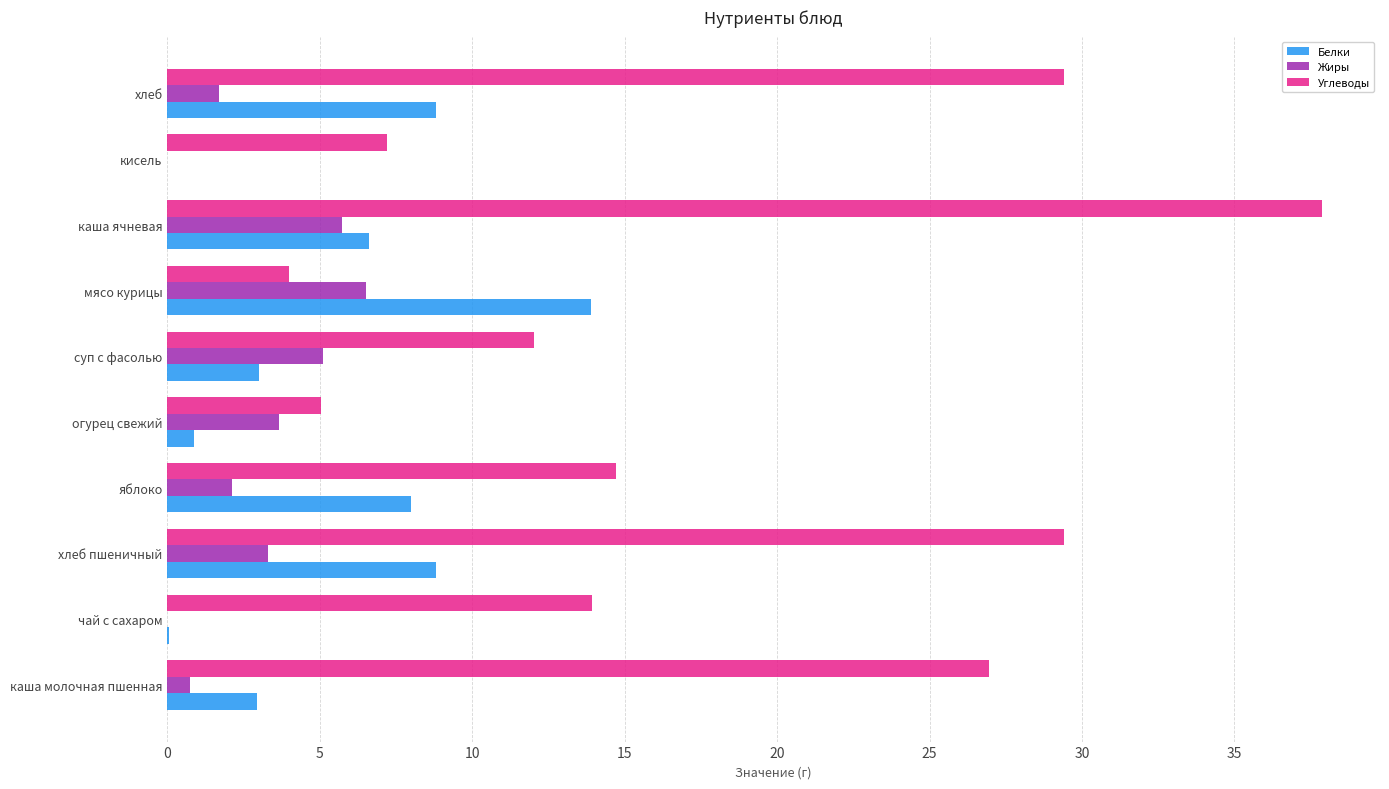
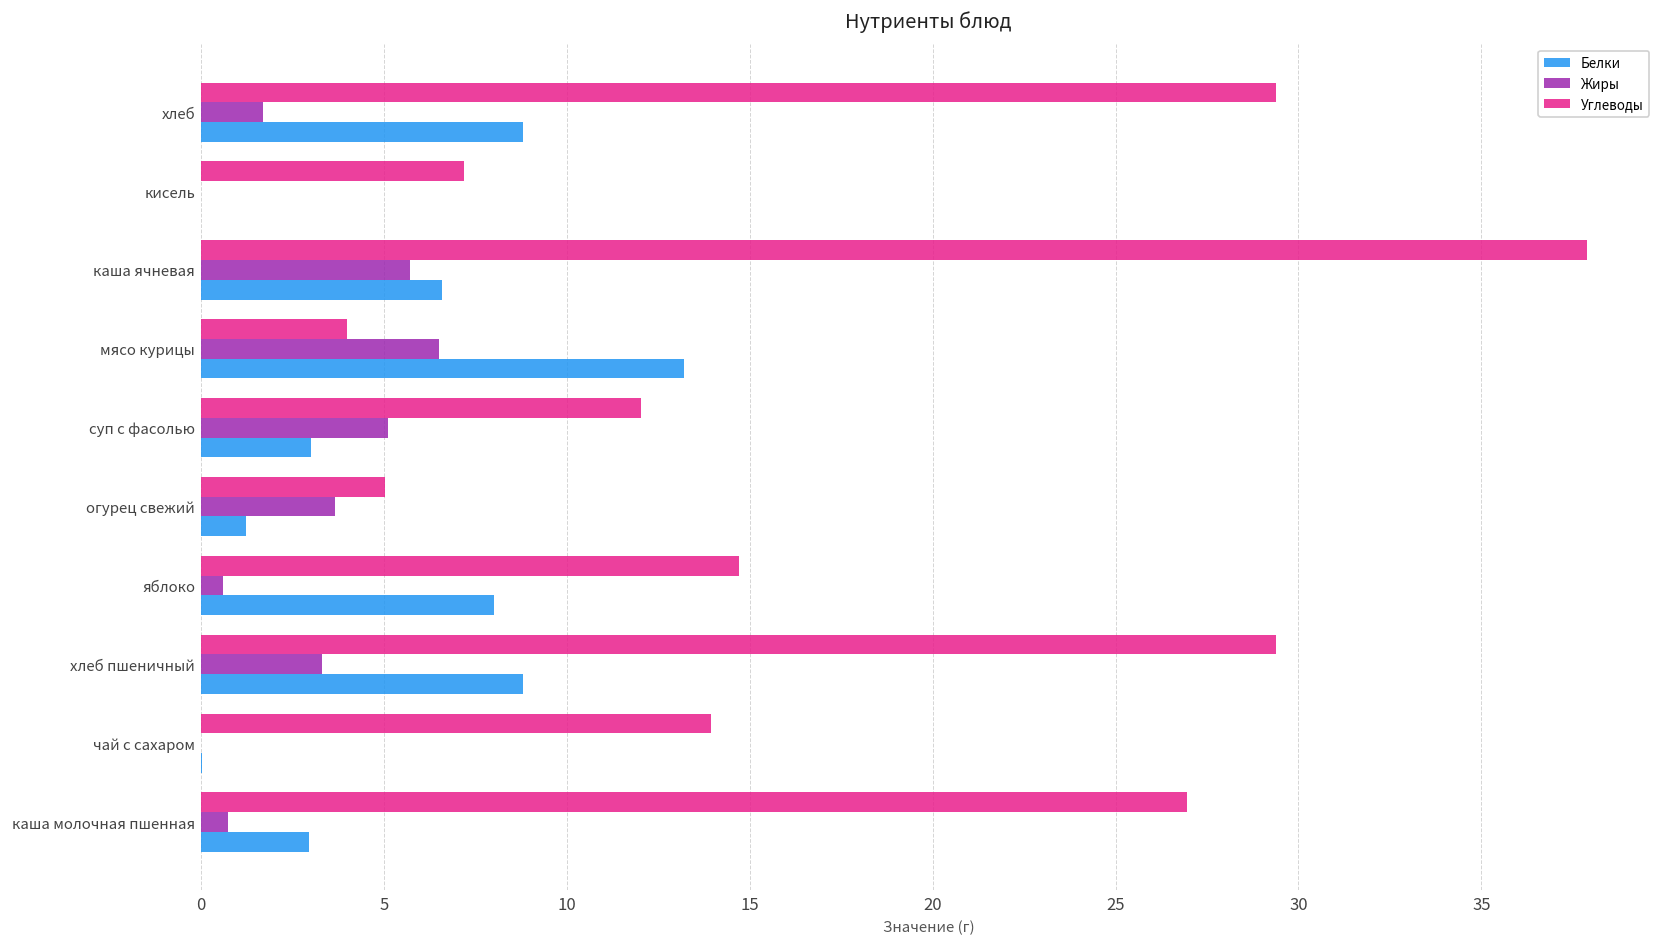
Белки, мясо курицы: 13.9 -> 13.2
Белки, огурец свежий: 0.9 -> 1.2
Жиры, яблоко: 2.1 -> 0.6
